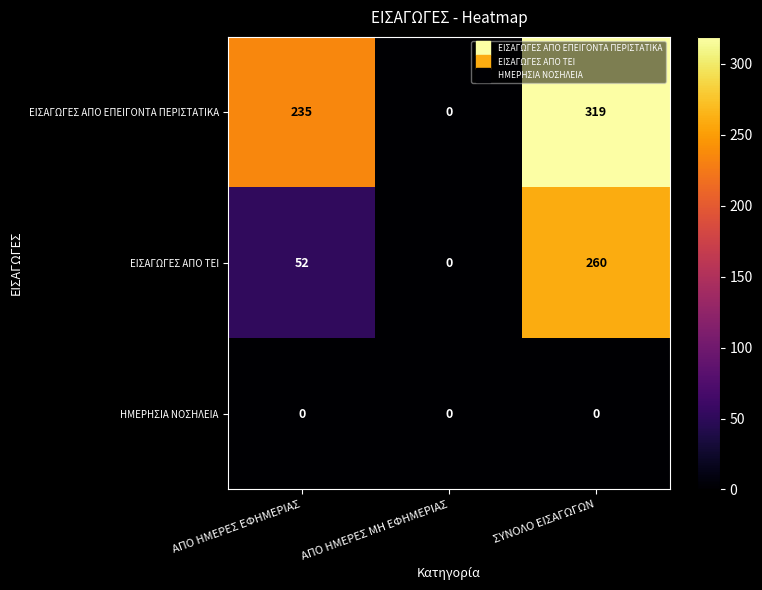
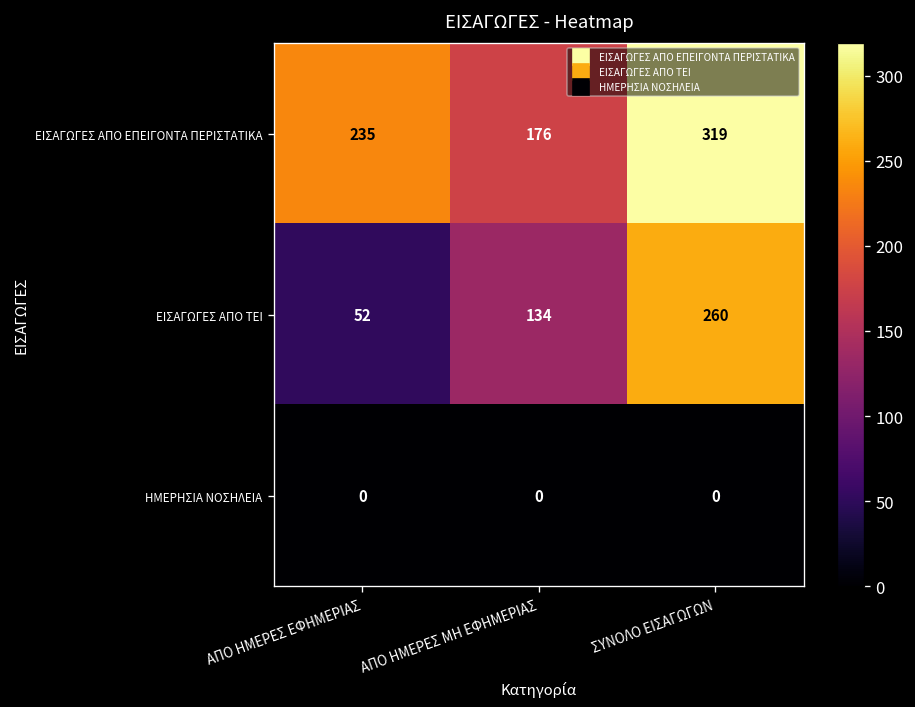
ΕΙΣΑΓΩΓΕΣ ΑΠΟ ΕΠΕΙΓΟΝΤΑ ΠΕΡΙΣΤΑΤΙΚΑ, ΑΠΟ ΗΜΕΡΕΣ ΜΗ ΕΦΗΜΕΡΙΑΣ: 0 -> 176
ΕΙΣΑΓΩΓΕΣ ΑΠΟ ΤΕΙ, ΑΠΟ ΗΜΕΡΕΣ ΜΗ ΕΦΗΜΕΡΙΑΣ: 0 -> 134
